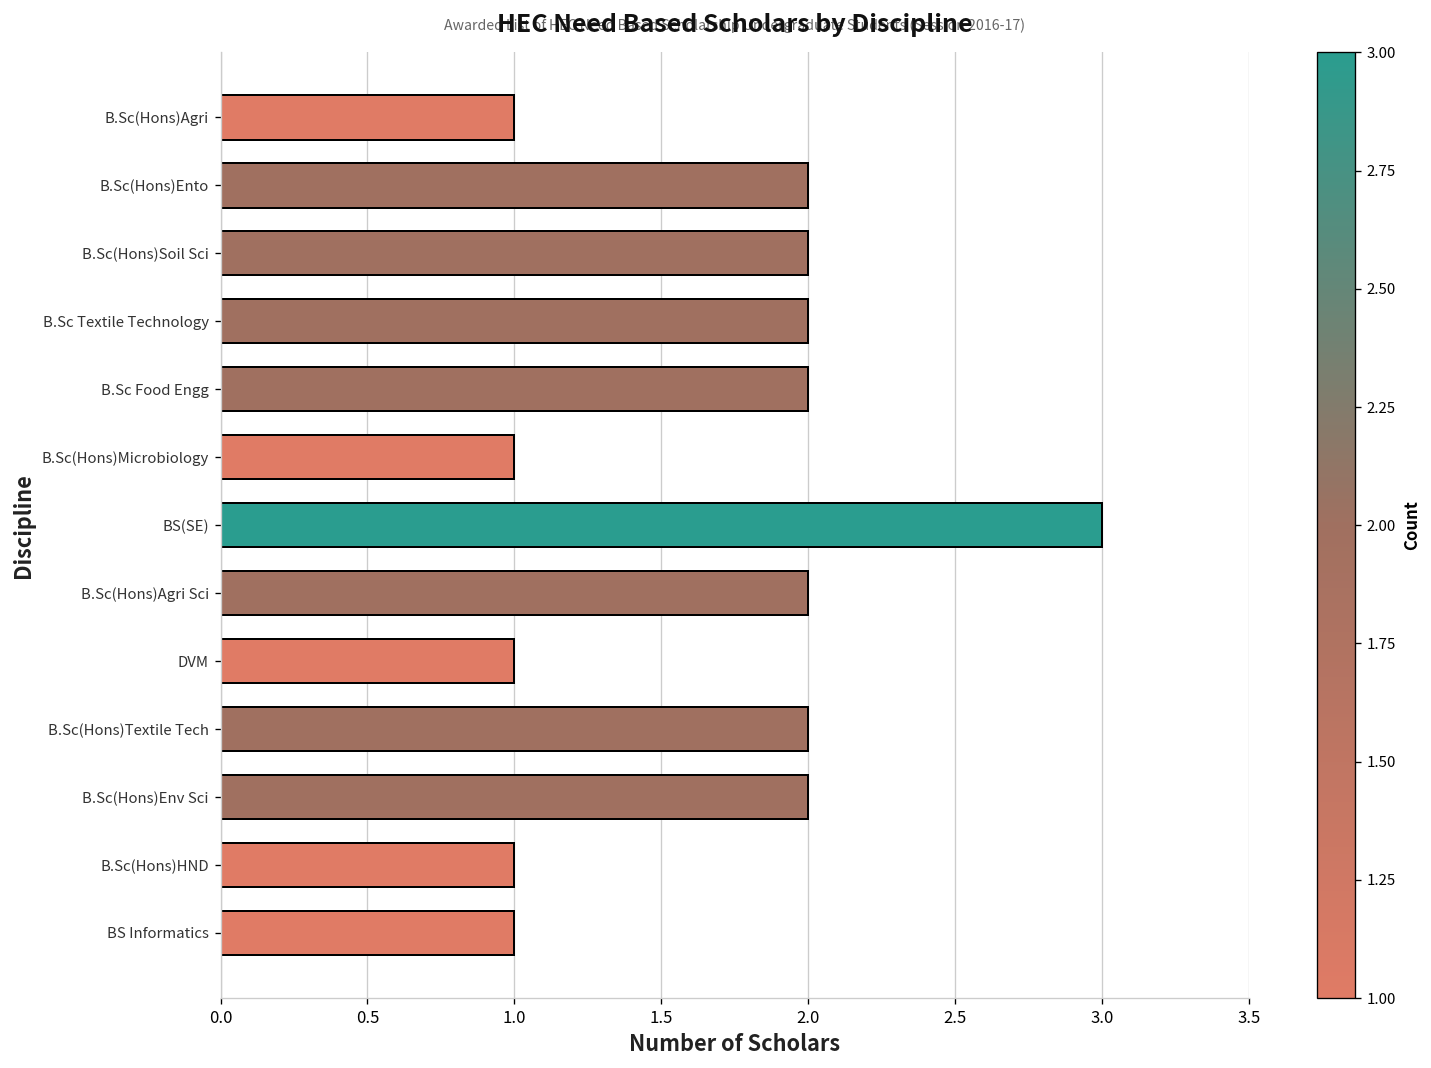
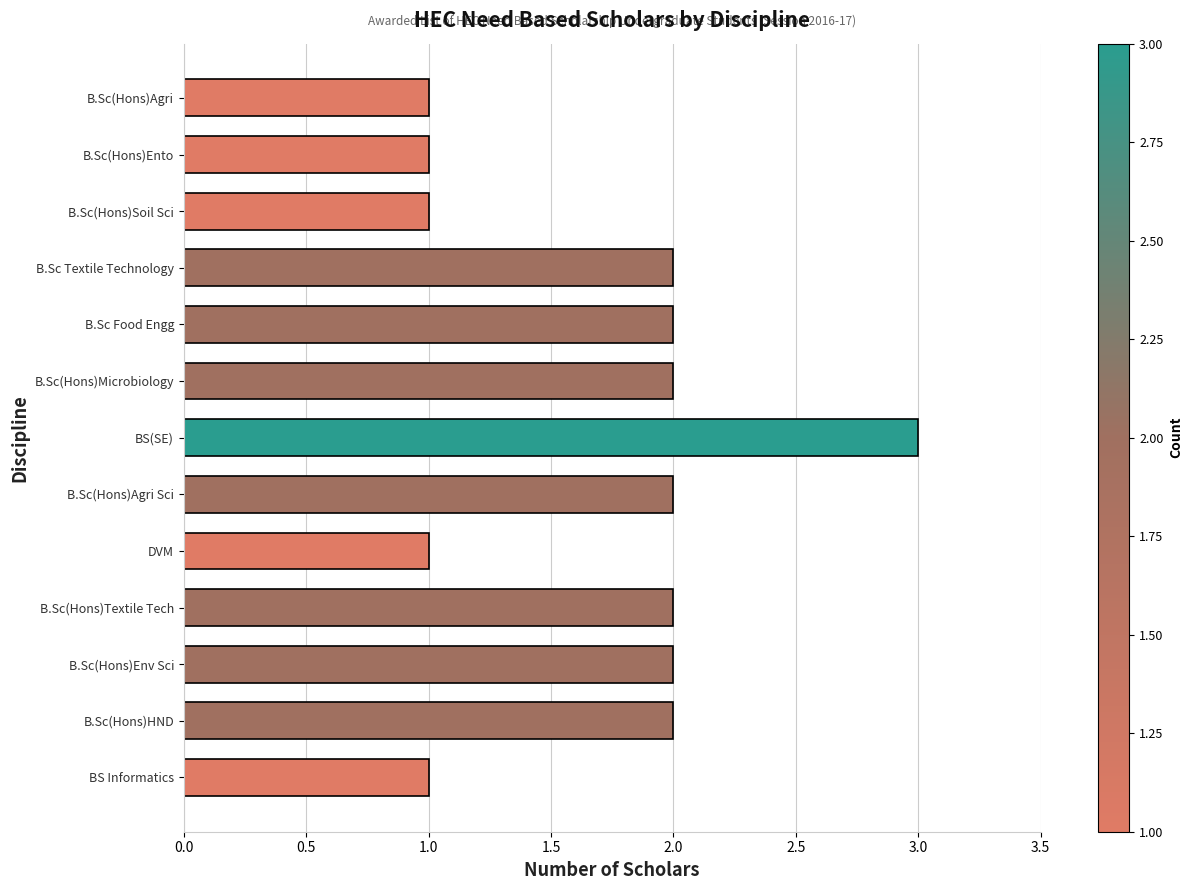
B.Sc(Hons)Ento: 2 -> 1
B.Sc(Hons)Soil Sci: 2 -> 1
B.Sc(Hons)Microbiology: 1 -> 2
B.Sc(Hons)HND: 1 -> 2
